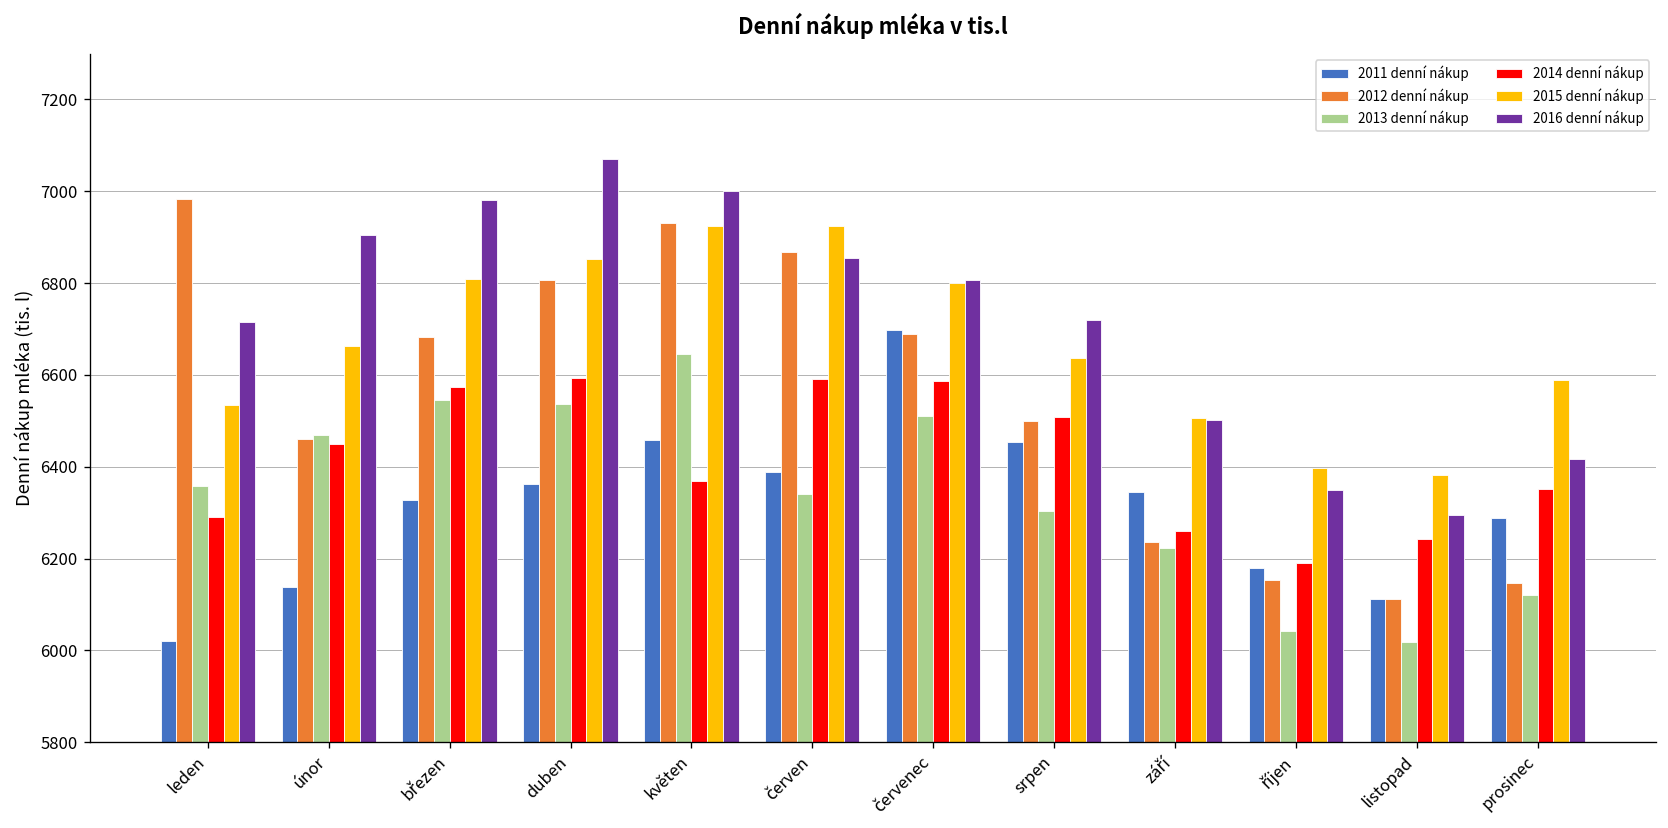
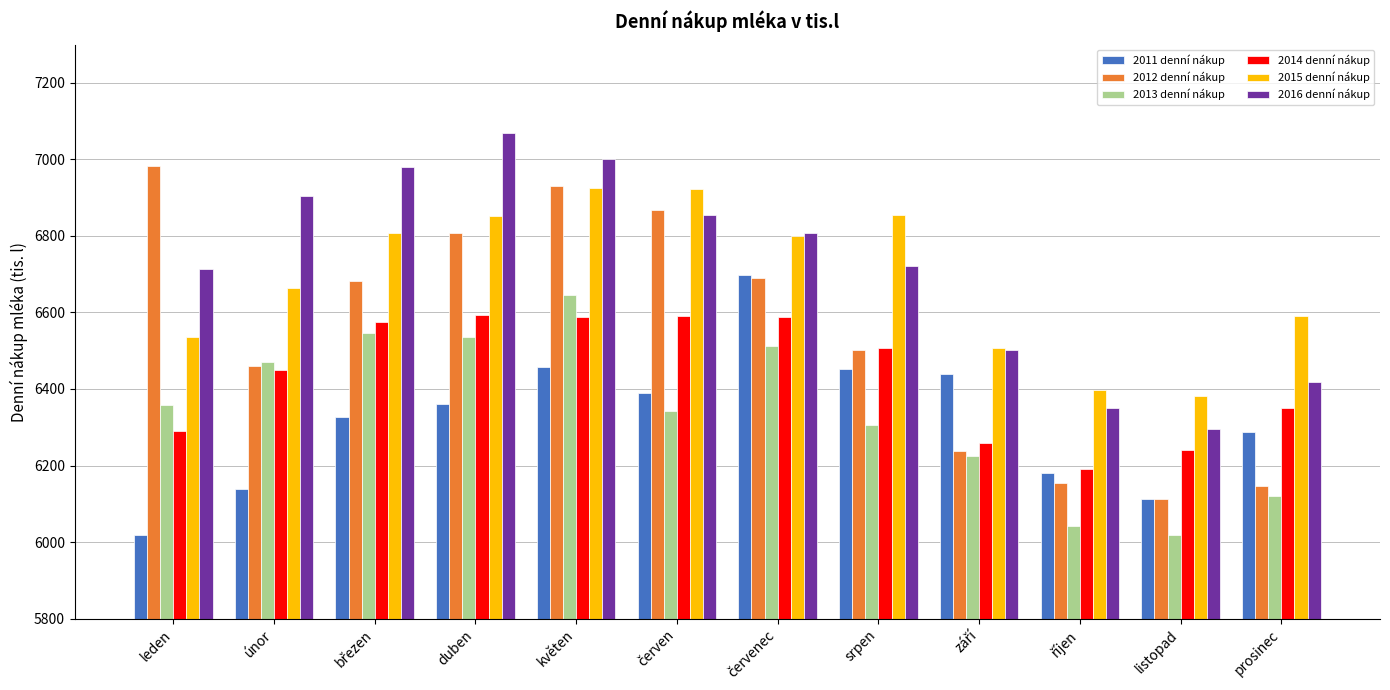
2014 denní nákup, květen: 6370 -> 6590
2015 denní nákup, srpen: 6640 -> 6860
2011 denní nákup, září: 6340 -> 6440
